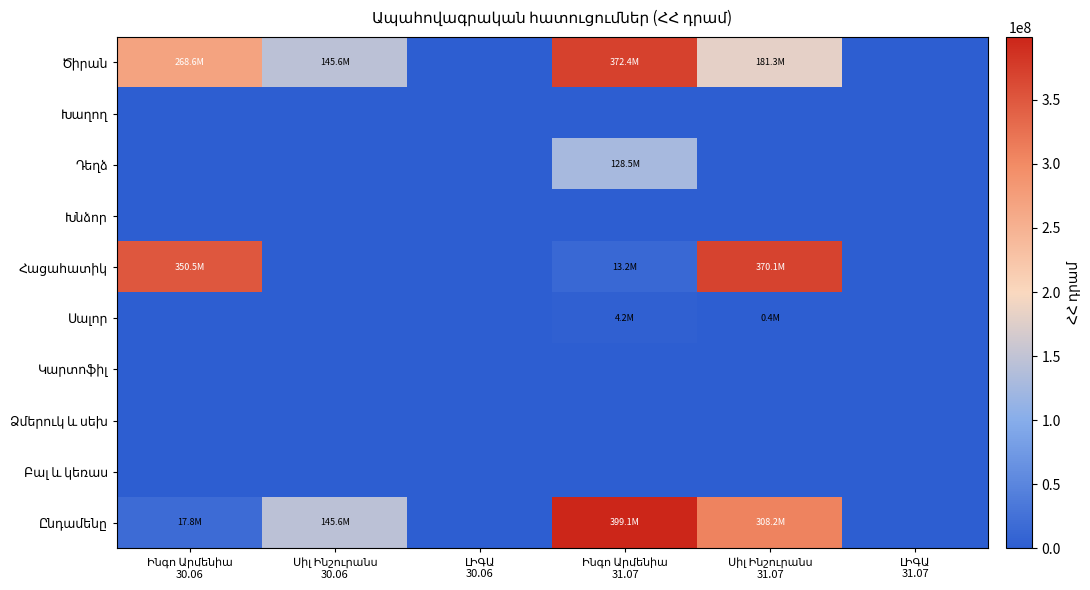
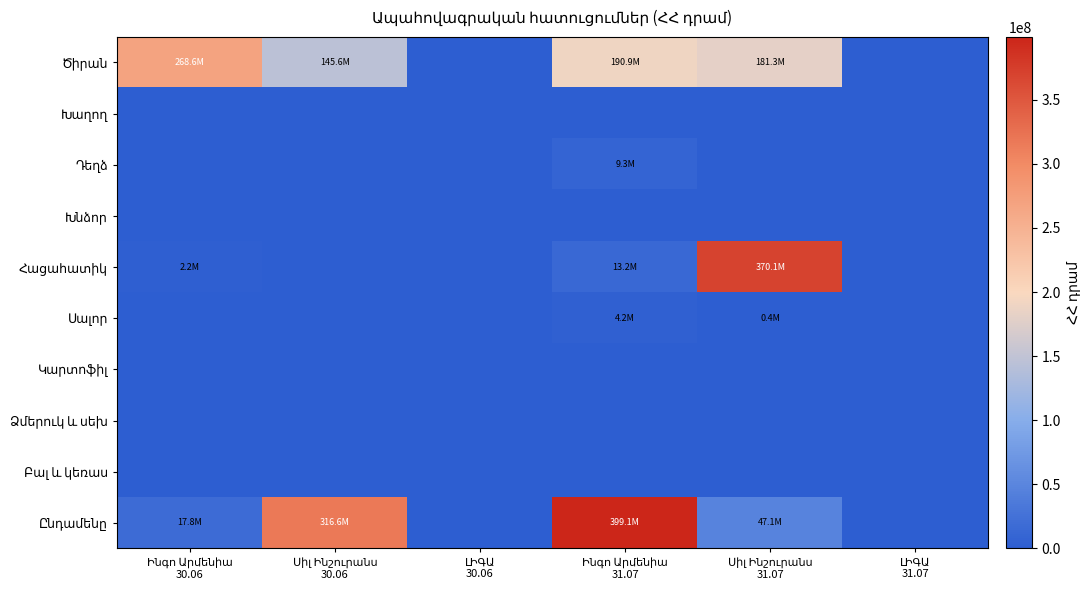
Ծիրան, Ինգո Արմենիա 31.07: 372.4M -> 190.9M
Դեղձ, Ինգո Արմենիա 31.07: 128.5M -> 9.3M
Հացահատիկ, Ինգո Արմենիա 30.06: 350.5M -> 2.2M
Ընդամենը, Սիլ Ինշուրանս 30.06: 145.6M -> 316.6M
Ընդամենը, Սիլ Ինշուրանս 31.07: 308.2M -> 47.1M
